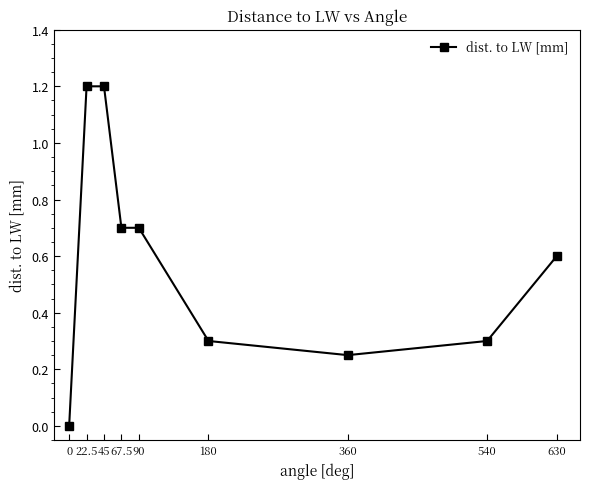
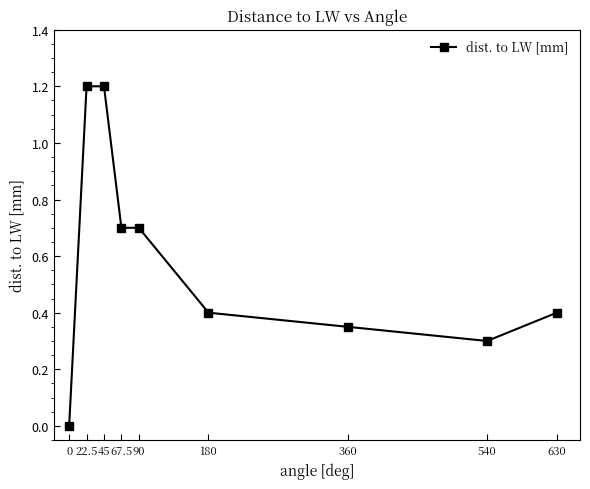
180: 0.3 -> 0.4
360: 0.25 -> 0.35
630: 0.6 -> 0.4
